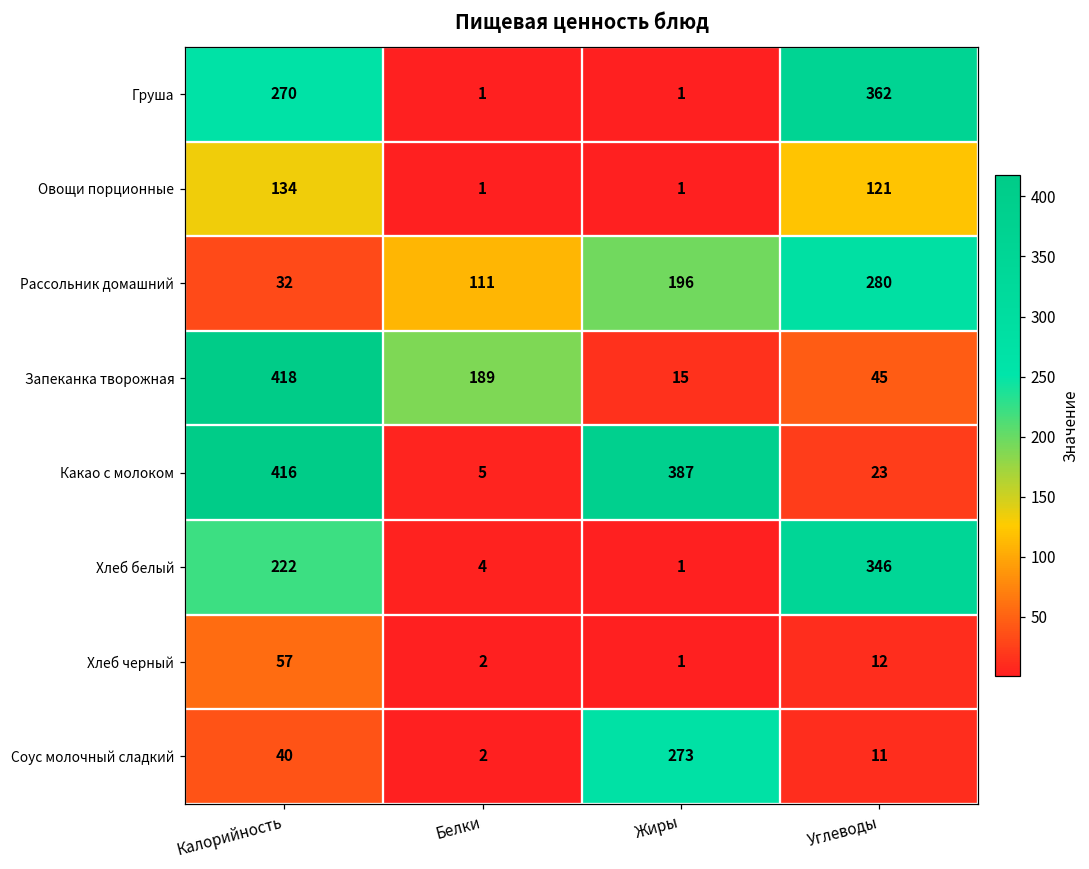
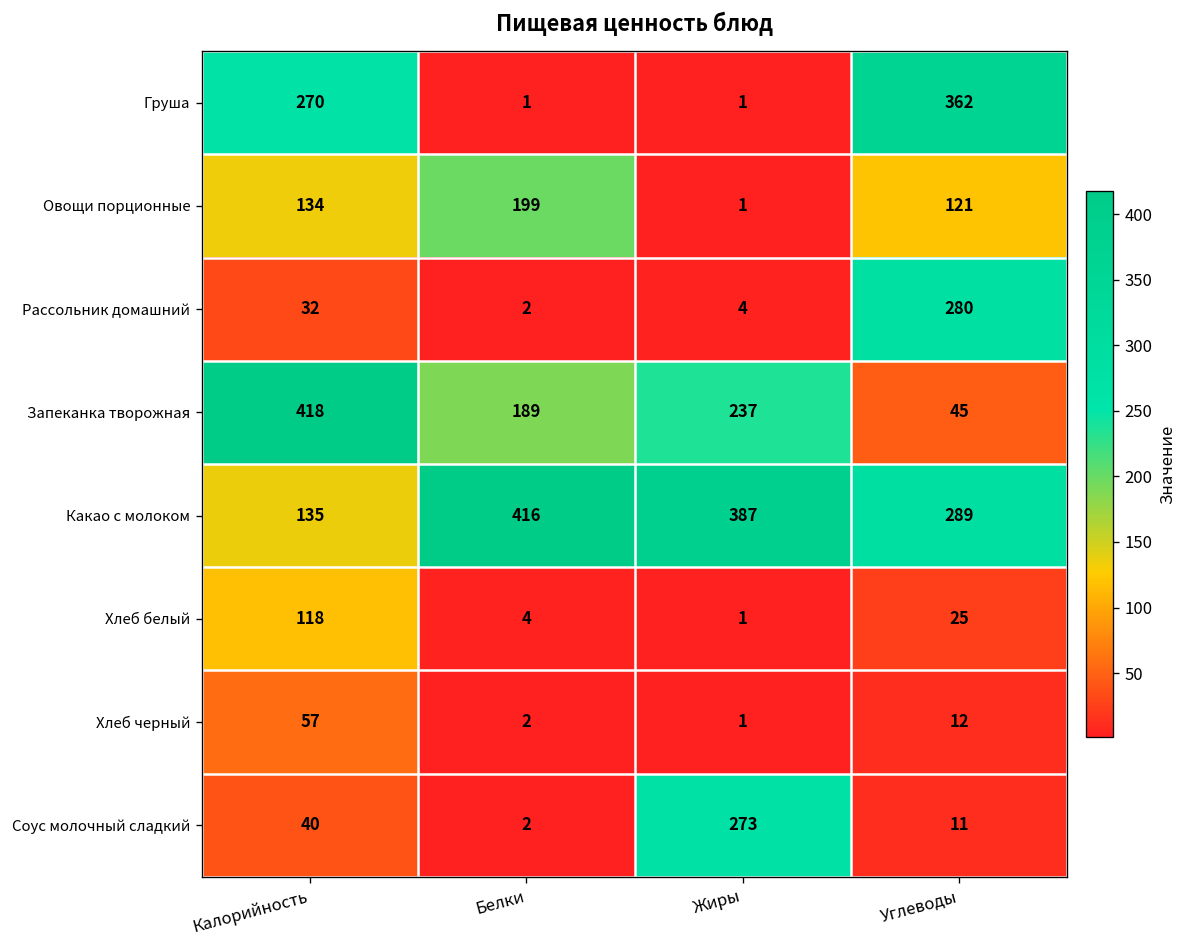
Овощи порционные, Белки: 1 -> 199
Рассольник домашний, Белки: 111 -> 2
Рассольник домашний, Жиры: 196 -> 4
Запеканка творожная, Жиры: 15 -> 237
Какао с молоком, Калорийность: 416 -> 135
Какао с молоком, Белки: 5 -> 416
Какао с молоком, Углеводы: 23 -> 289
Хлеб белый, Калорийность: 222 -> 118
Хлеб белый, Углеводы: 346 -> 25
